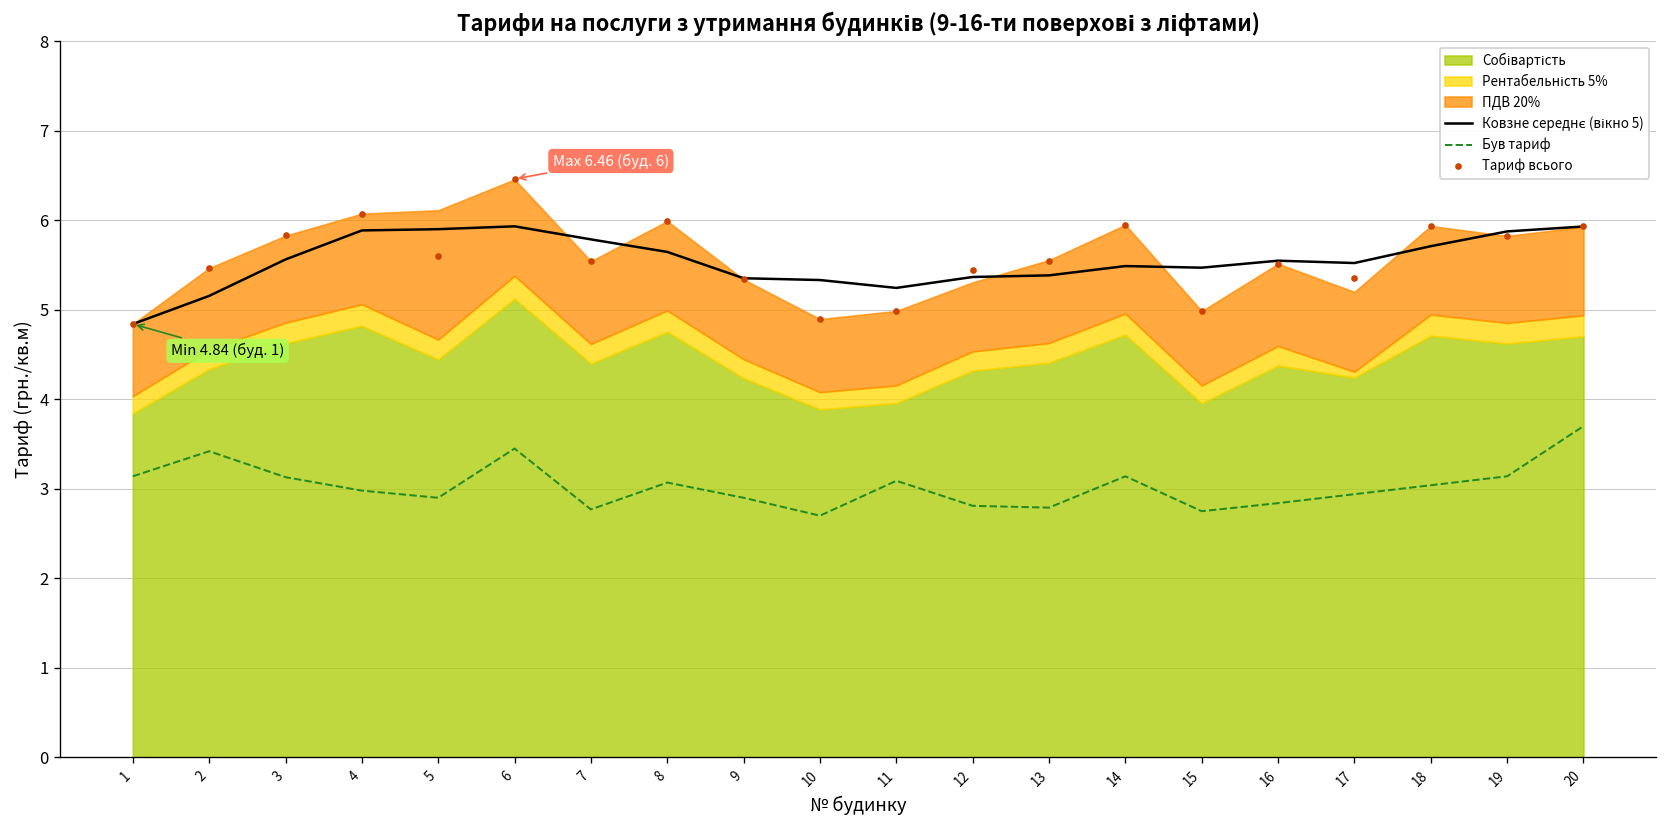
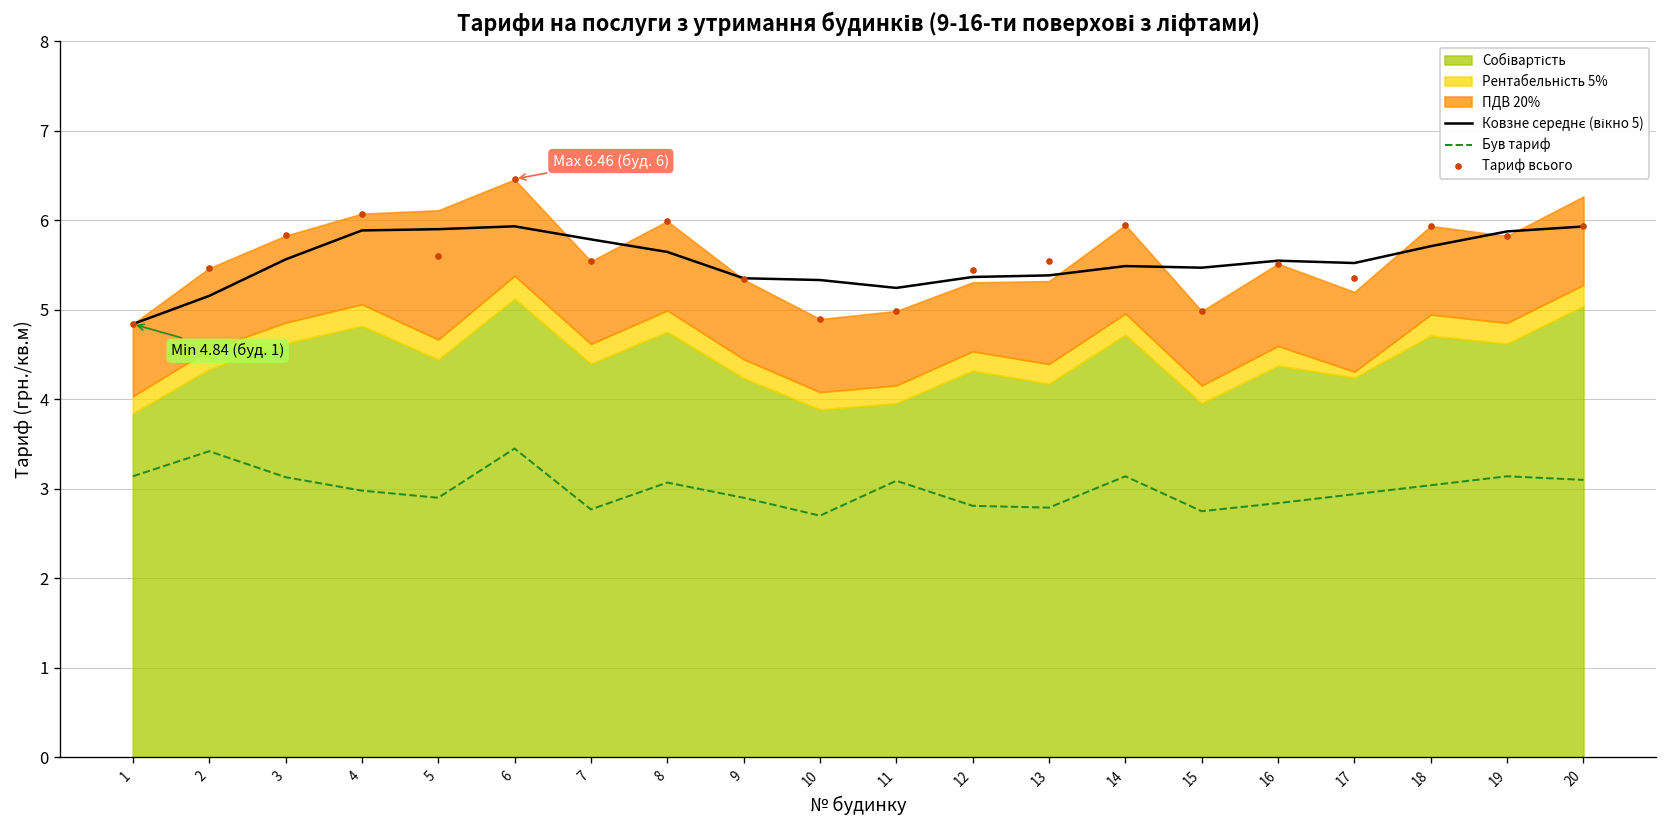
Собівартість, 13: 4.4 -> 4.2
Собівартість, 20: 4.7 -> 5.0
Був тариф, 20: 3.7 -> 3.1
